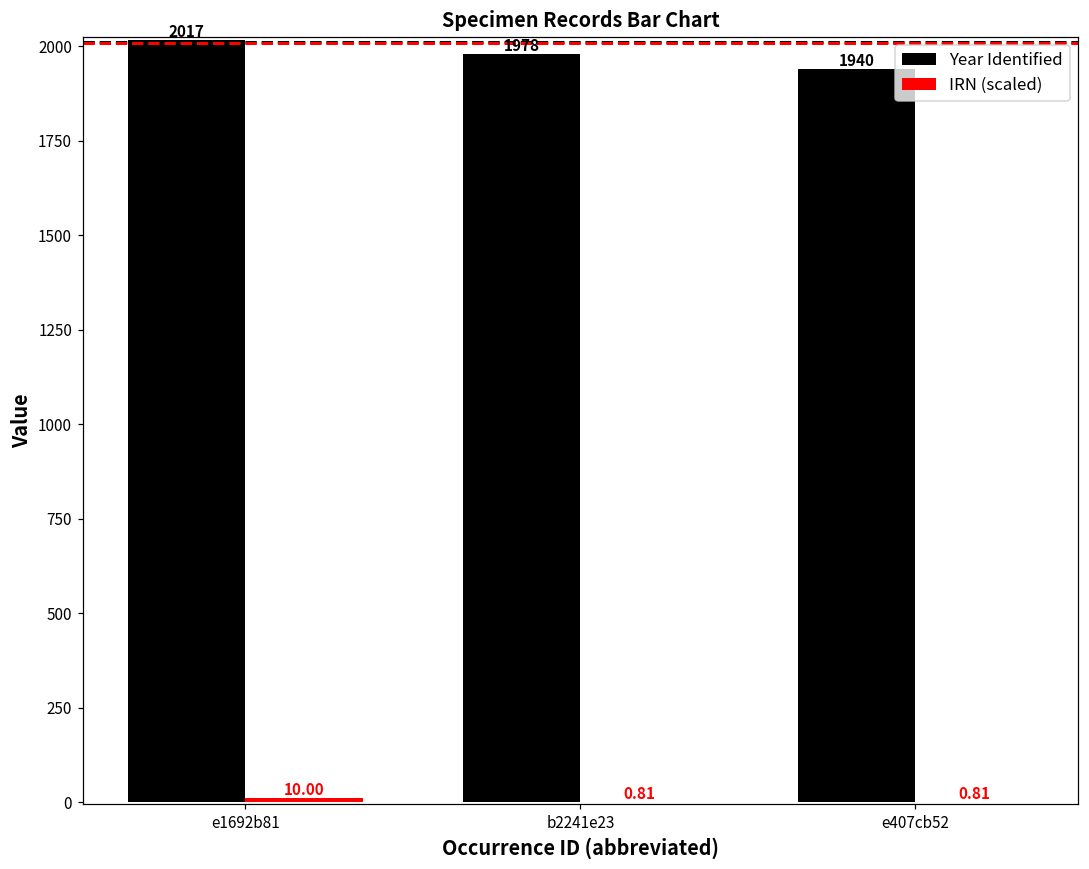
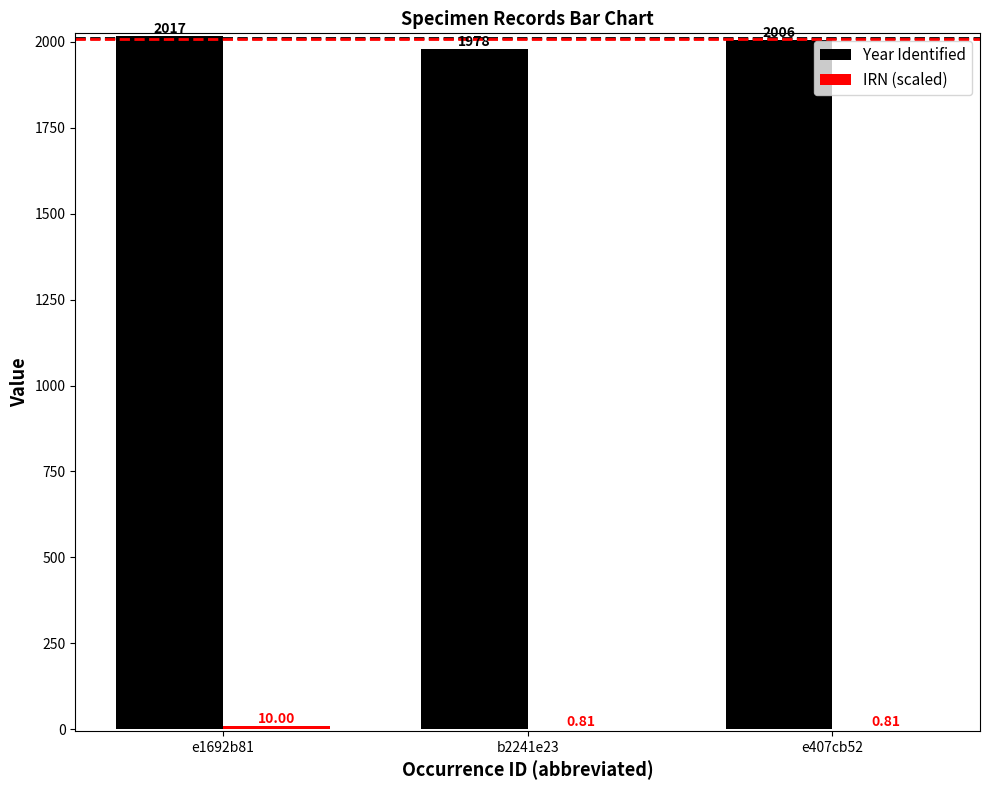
Year Identified, e407cb52: 1940 -> 2006
